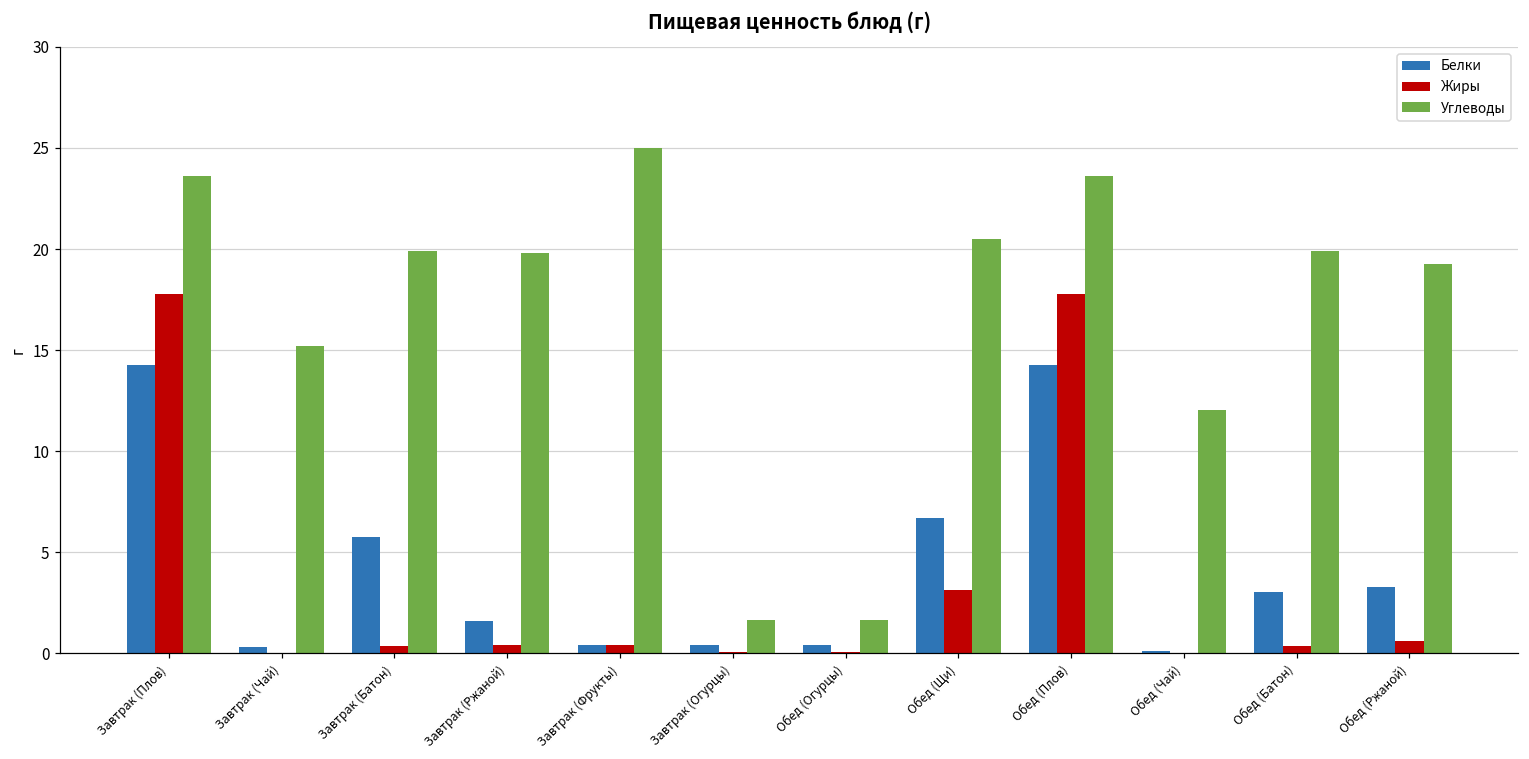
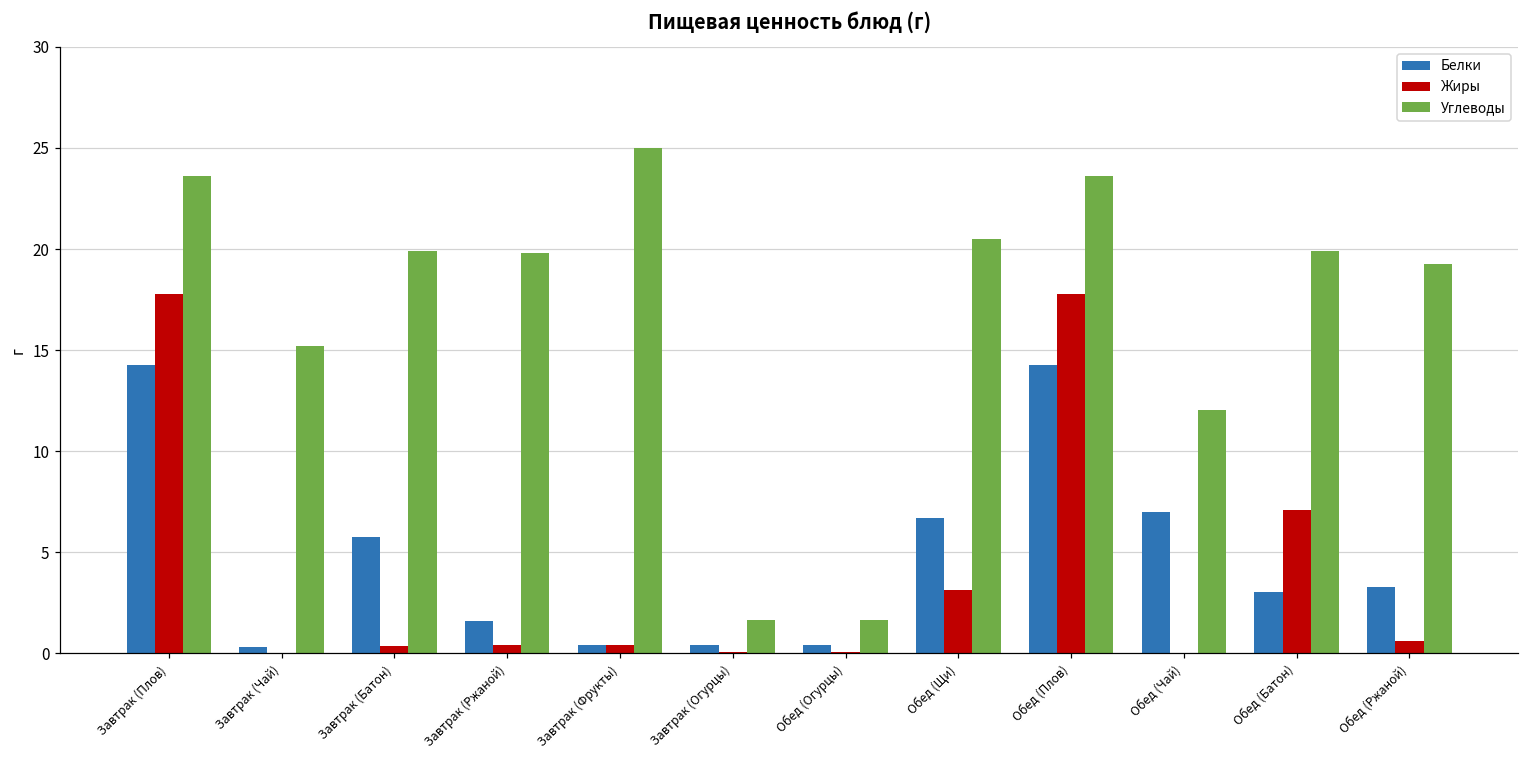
Белки, Обед (Чай): 0.1 -> 7.0
Жиры, Обед (Батон): 0.4 -> 7.1
